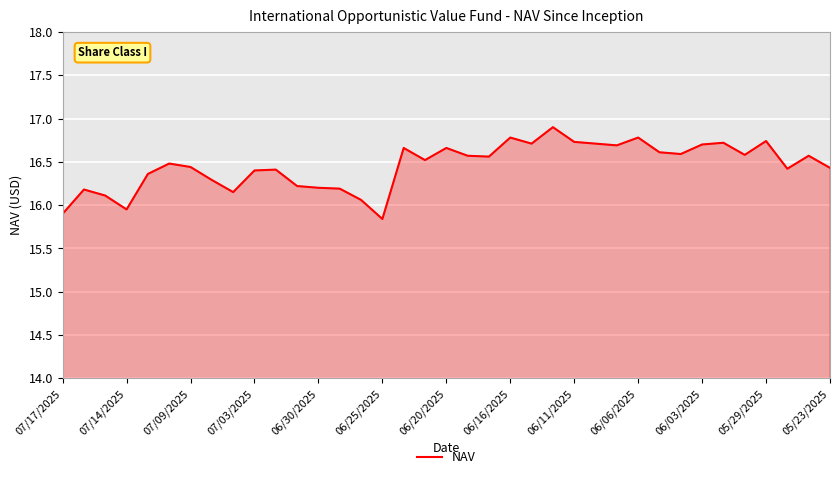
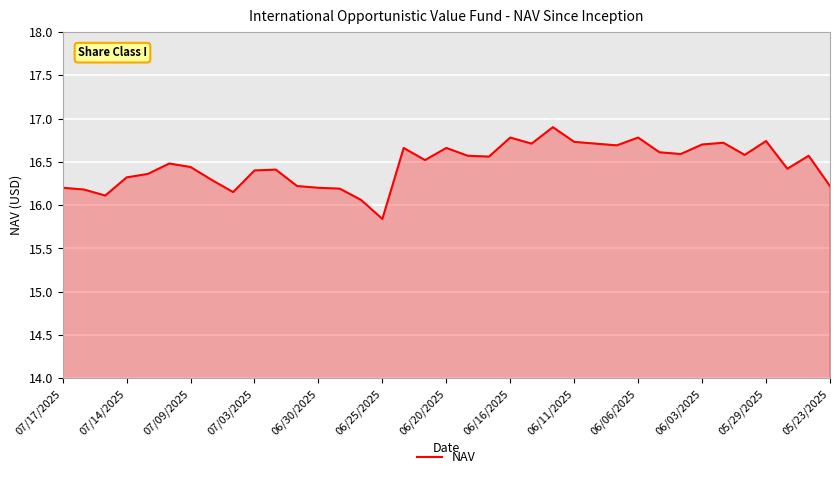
07/17/2025: 15.9 -> 16.2
07/14/2025: 16.0 -> 16.3
05/23/2025: 16.4 -> 16.2
